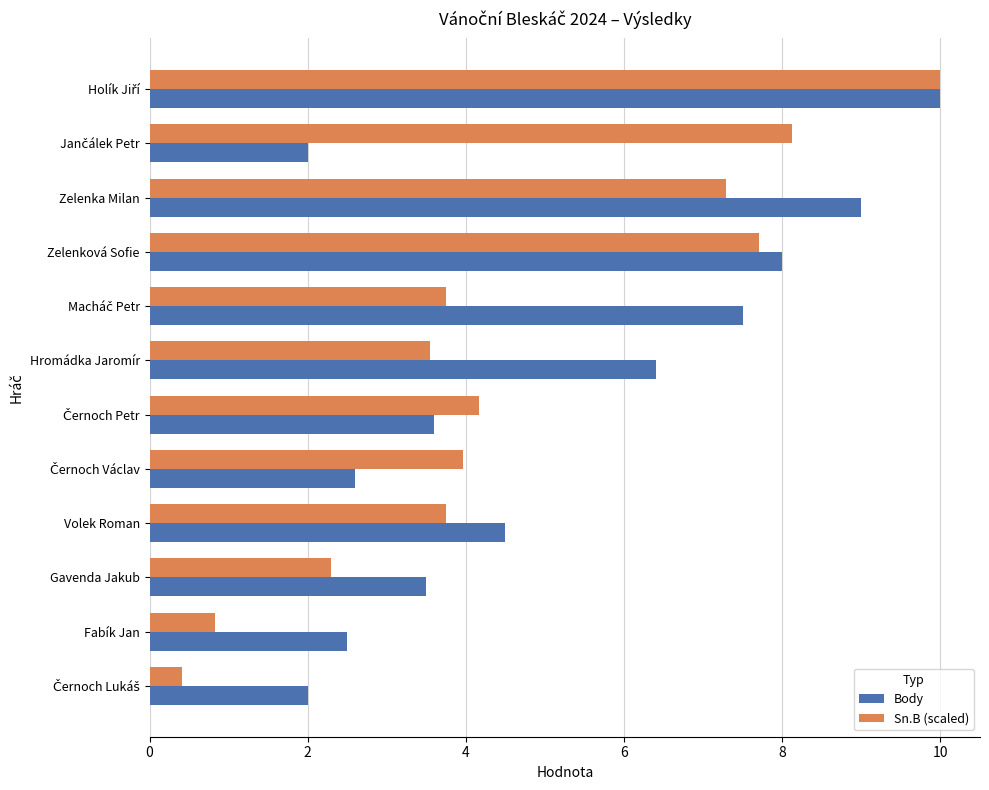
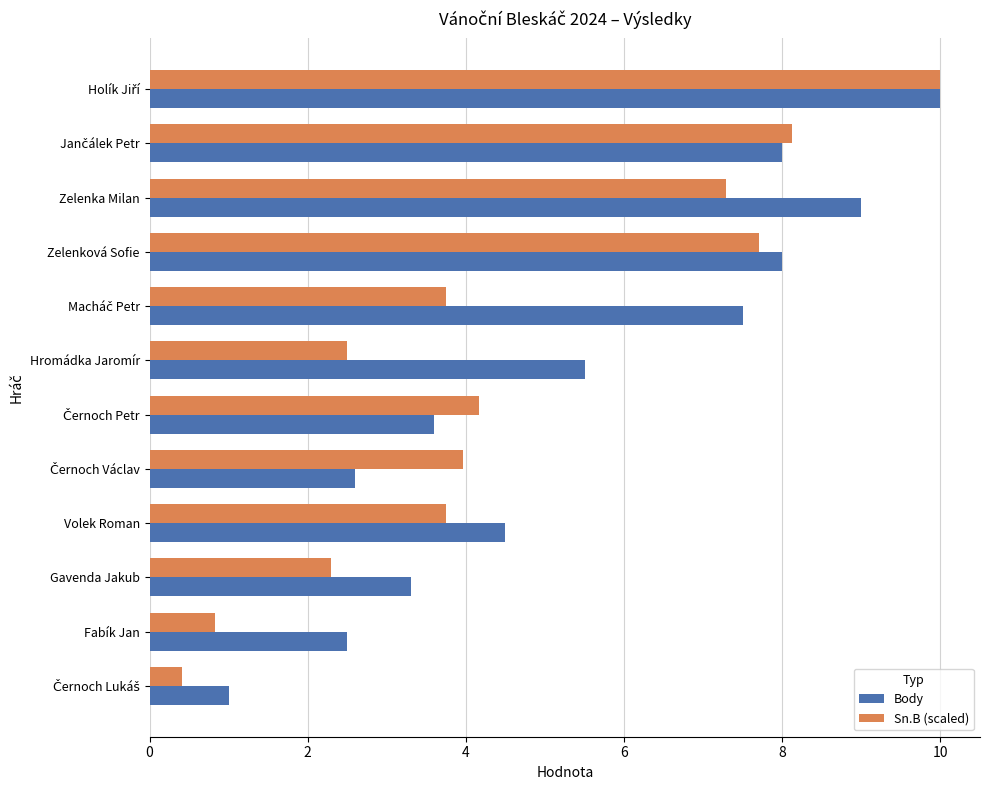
Body, Jančálek Petr: 2 -> 8
Sn.B (scaled), Hromádka Jaromír: 3.5 -> 2.5
Body, Hromádka Jaromír: 6.4 -> 5.5
Body, Gavenda Jakub: 3.5 -> 3.3
Body, Černoch Lukáš: 2 -> 1
